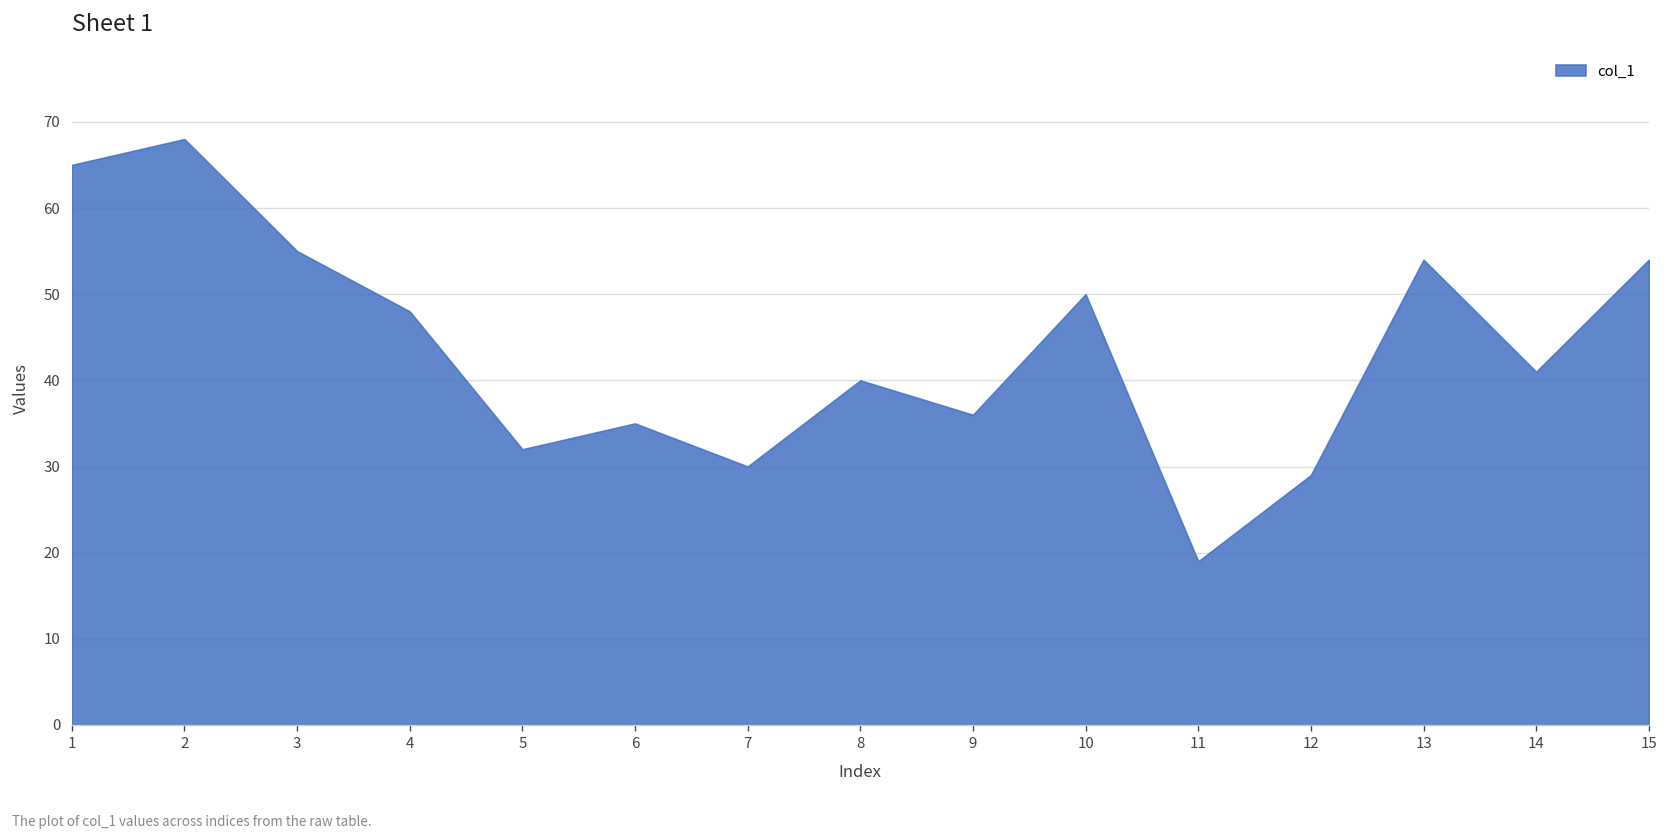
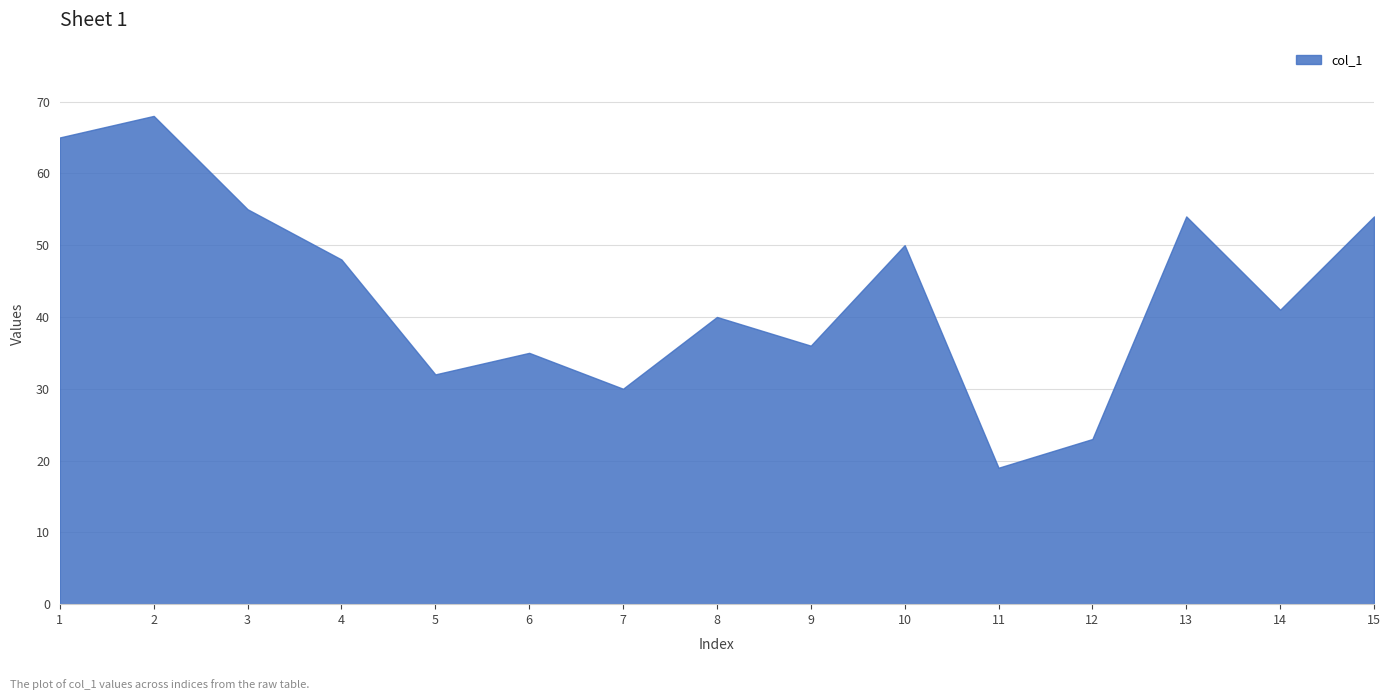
12: 29 -> 23
